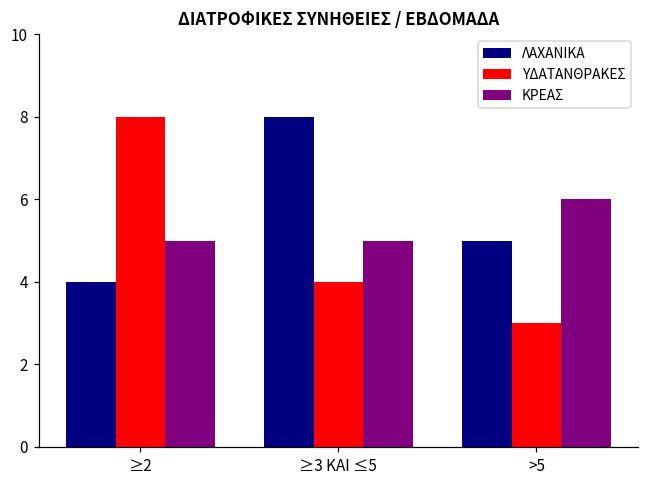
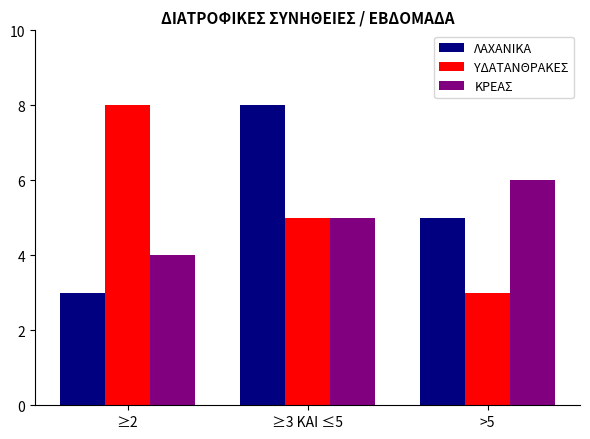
ΛΑΧΑΝΙΚΑ, ≥2: 4 -> 3
ΚΡΕΑΣ, ≥2: 5 -> 4
ΥΔΑΤΑΝΘΡΑΚΕΣ, ≥3 ΚΑΙ ≤5: 4 -> 5
